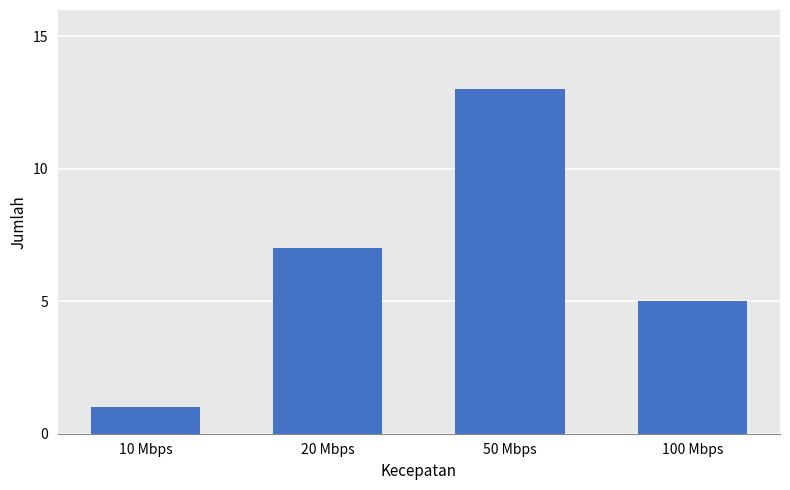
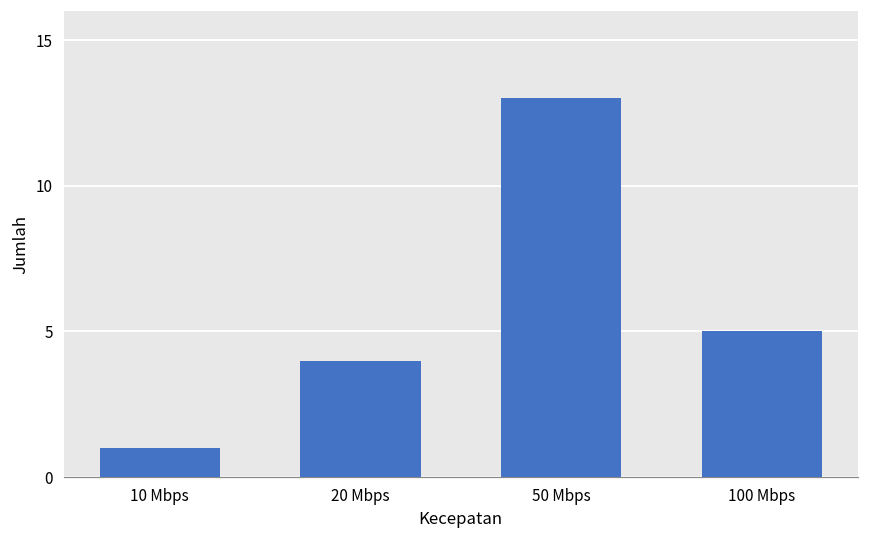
20 Mbps: 7 -> 4
